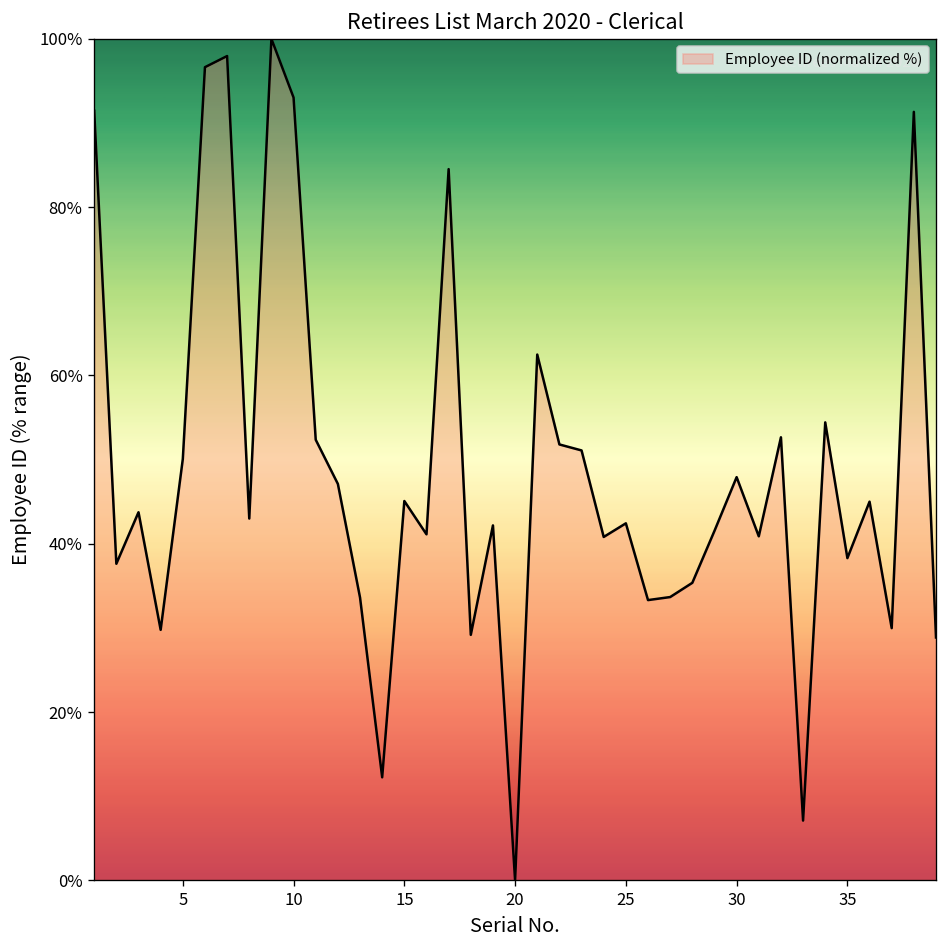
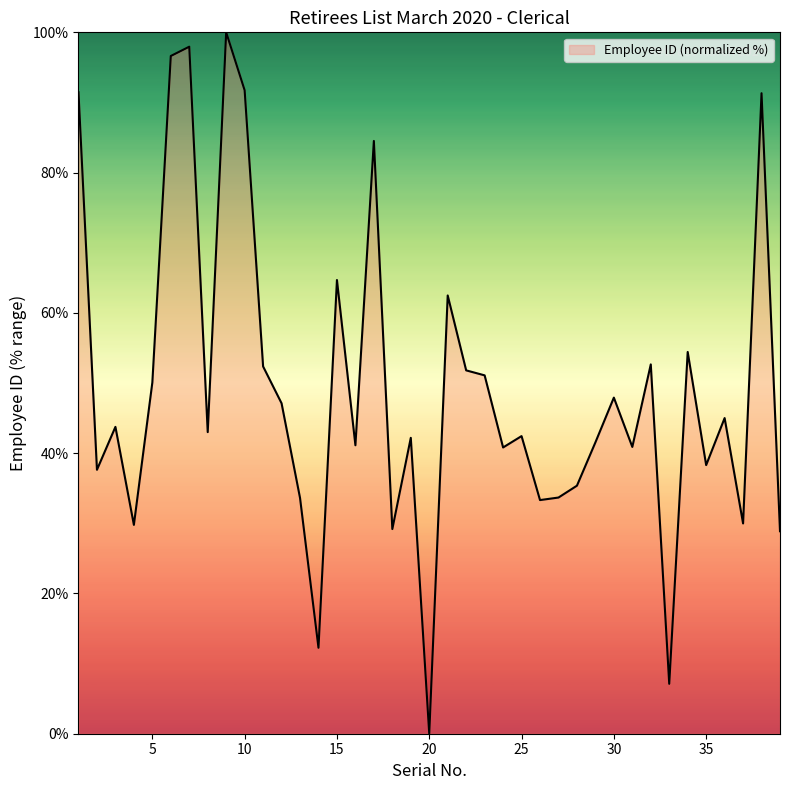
10: 93% -> 92%
15: 45% -> 65%
